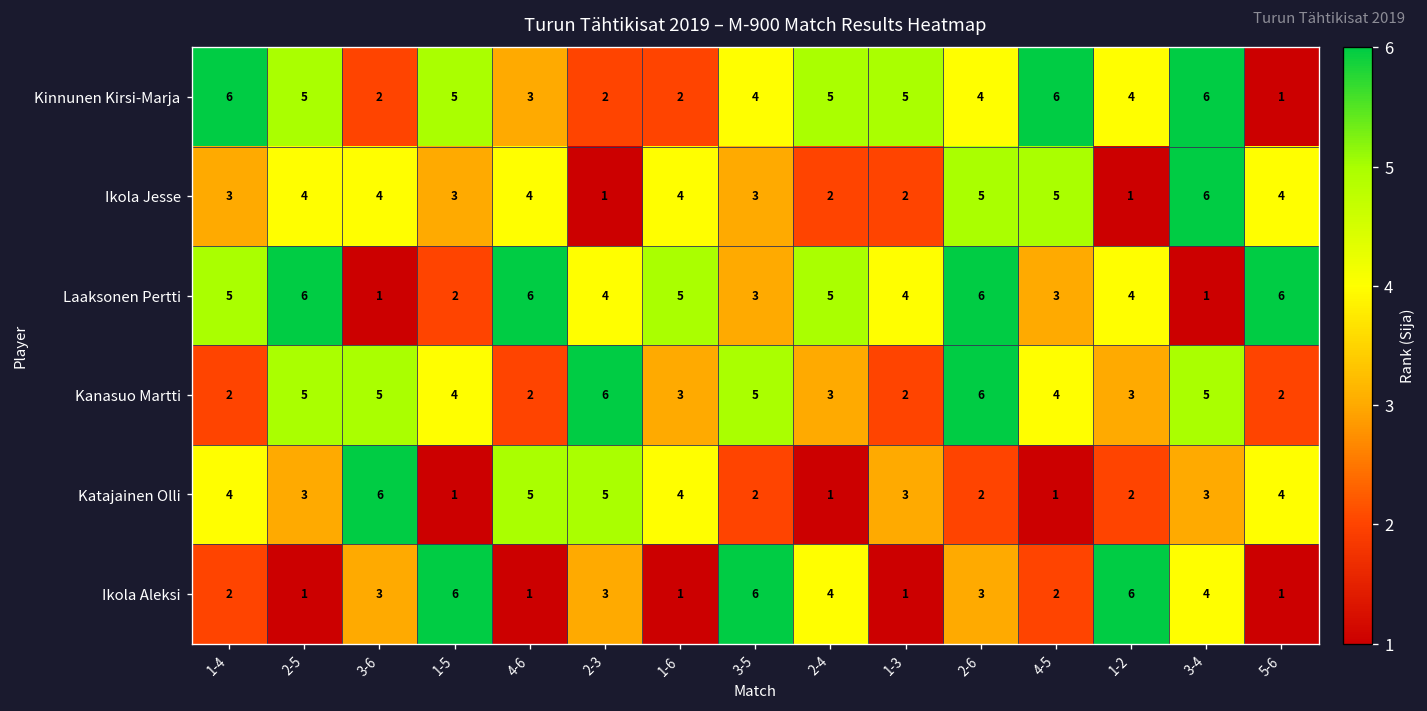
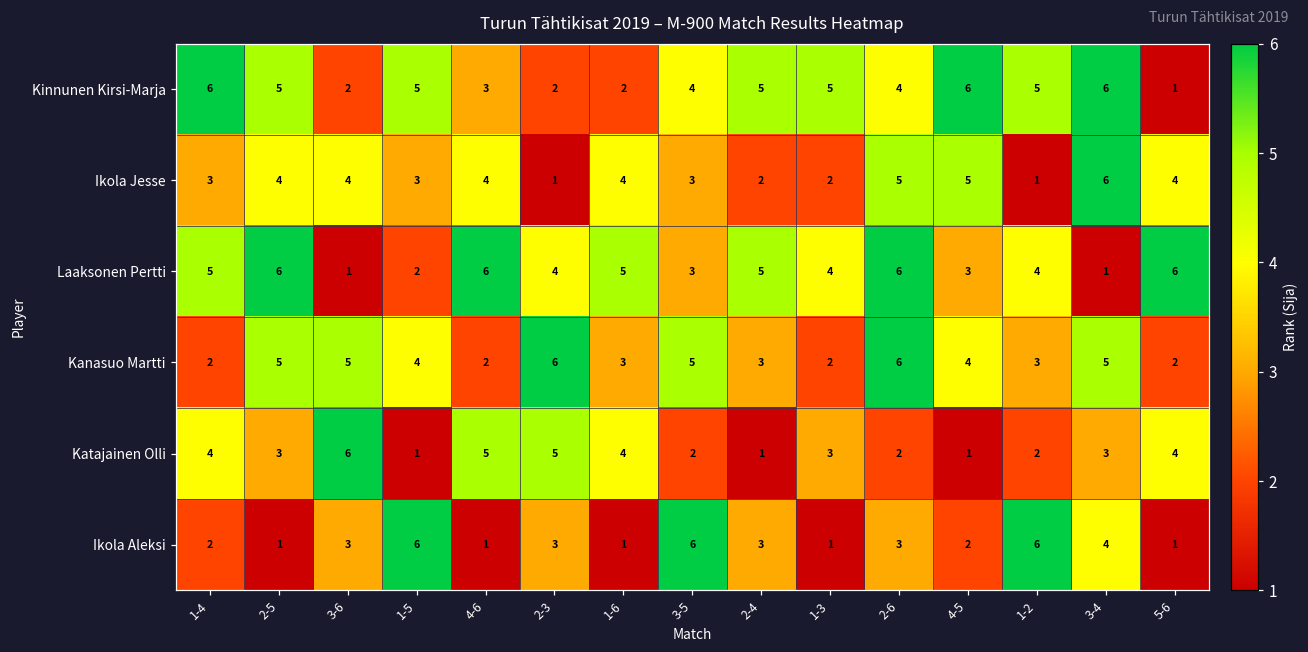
Kinnunen Kirsi-Marja, 1-2: 4 -> 5
Ikola Aleksi, 2-4: 4 -> 3
